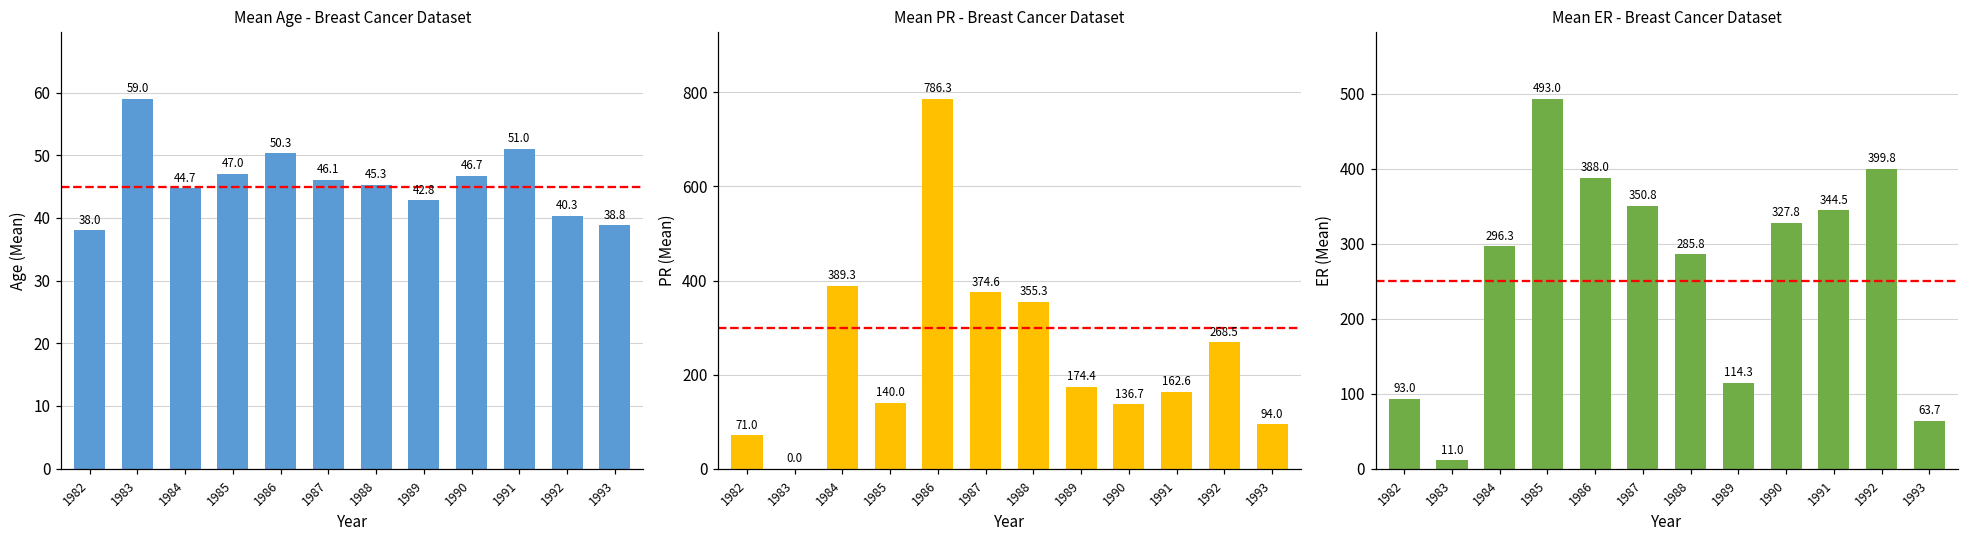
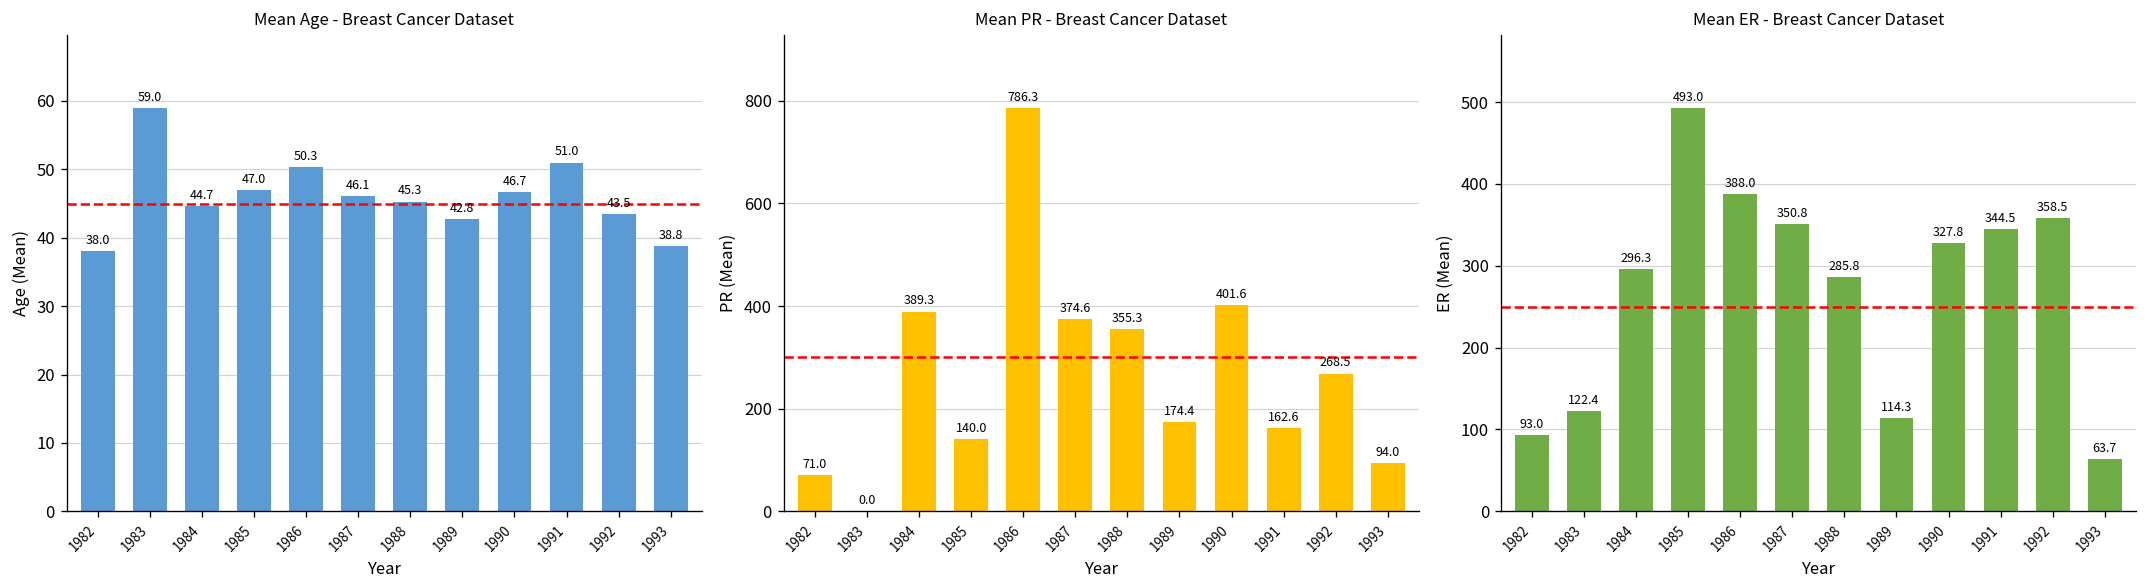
Mean Age - Breast Cancer Dataset, 1992: 40.3 -> 43.5
Mean PR - Breast Cancer Dataset, 1990: 136.7 -> 401.6
Mean ER - Breast Cancer Dataset, 1983: 11.0 -> 122.4
Mean ER - Breast Cancer Dataset, 1992: 399.8 -> 358.5
